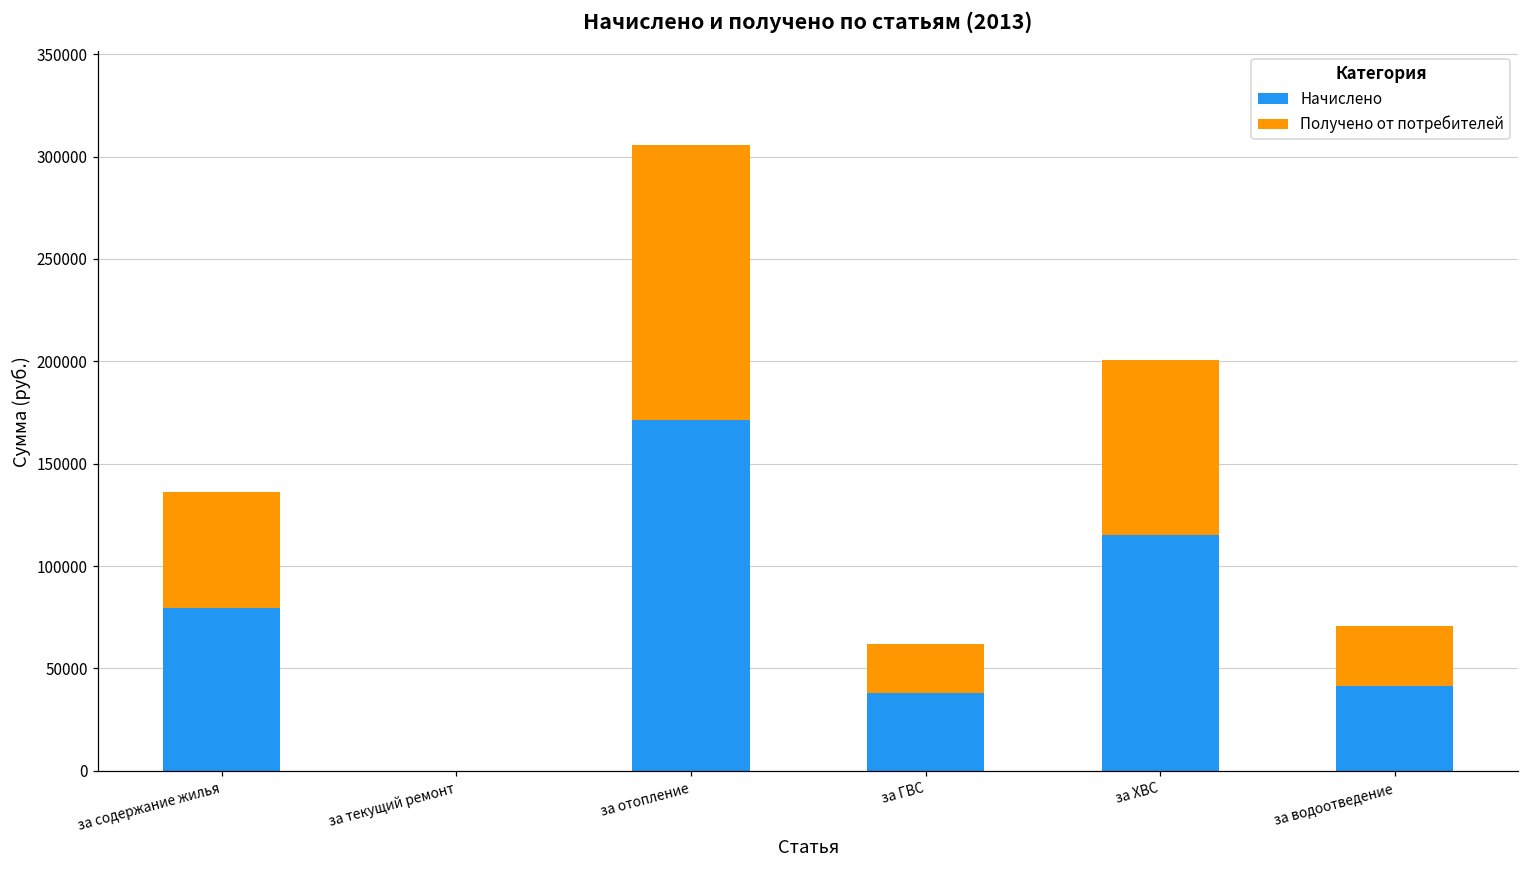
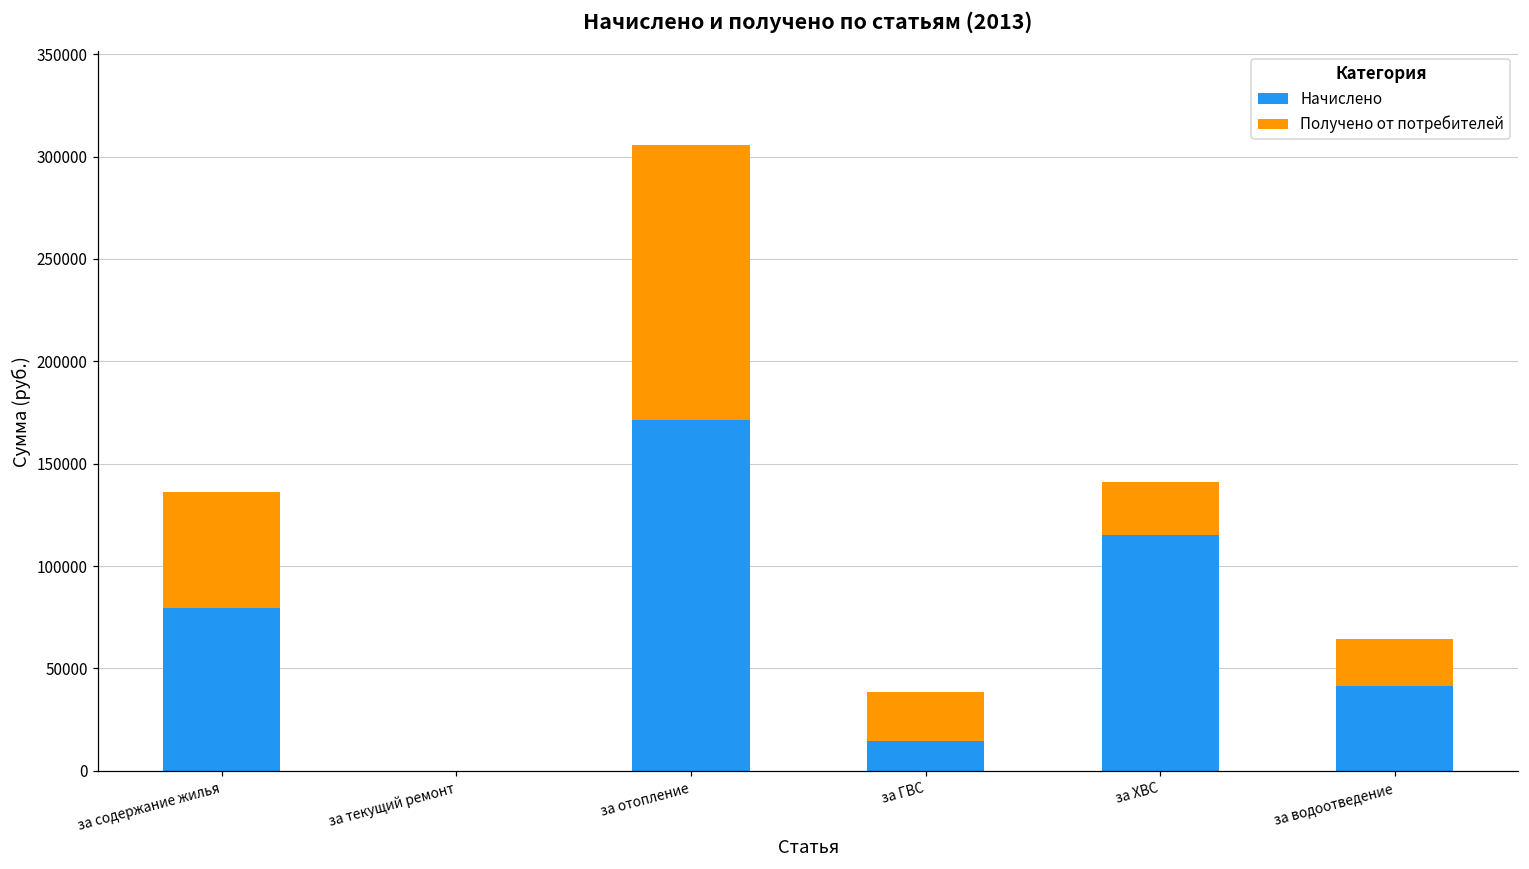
Начислено, за ГВС: 38000 -> 14000
Получено от потребителей, за ХВС: 85000 -> 26000
Получено от потребителей, за водоотведение: 29000 -> 23000
